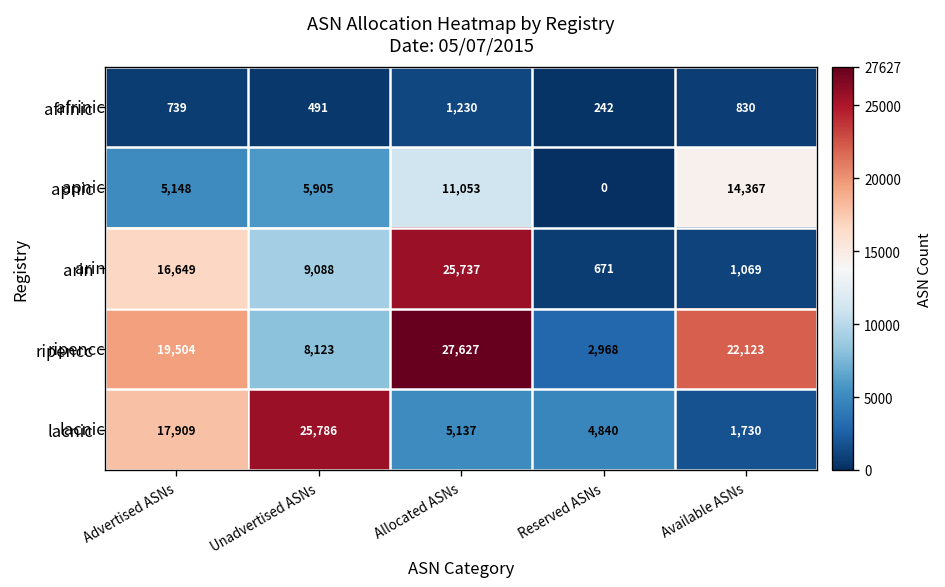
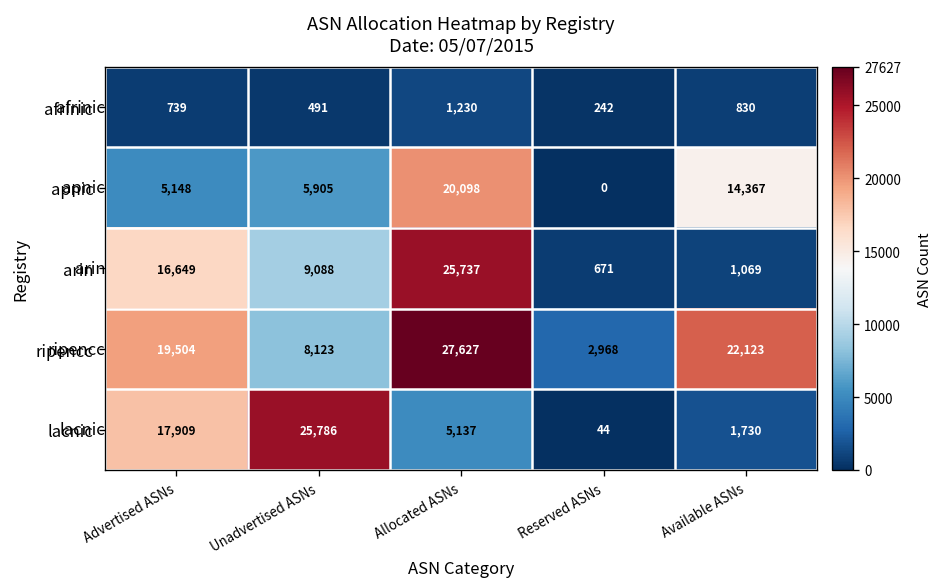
apnic, Allocated ASNs: 11,053 -> 20,098
lacnic, Reserved ASNs: 4,840 -> 44
